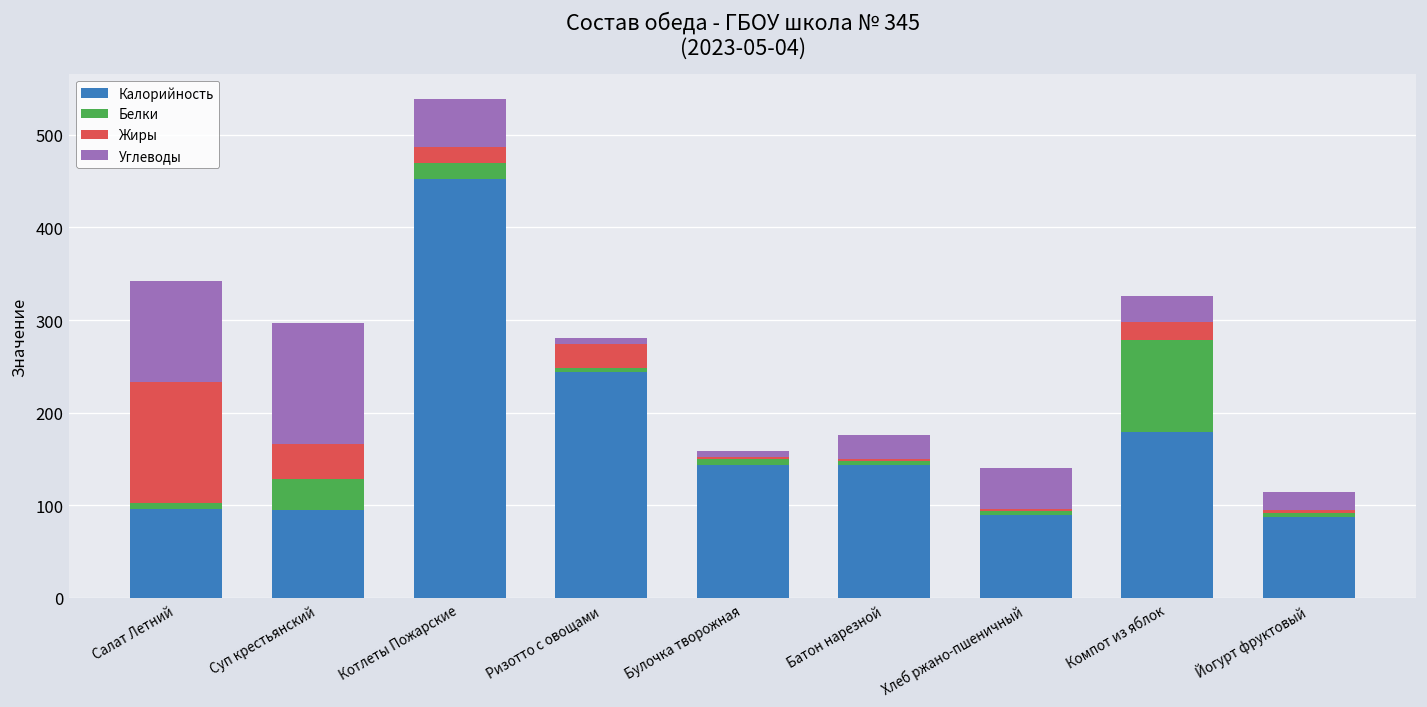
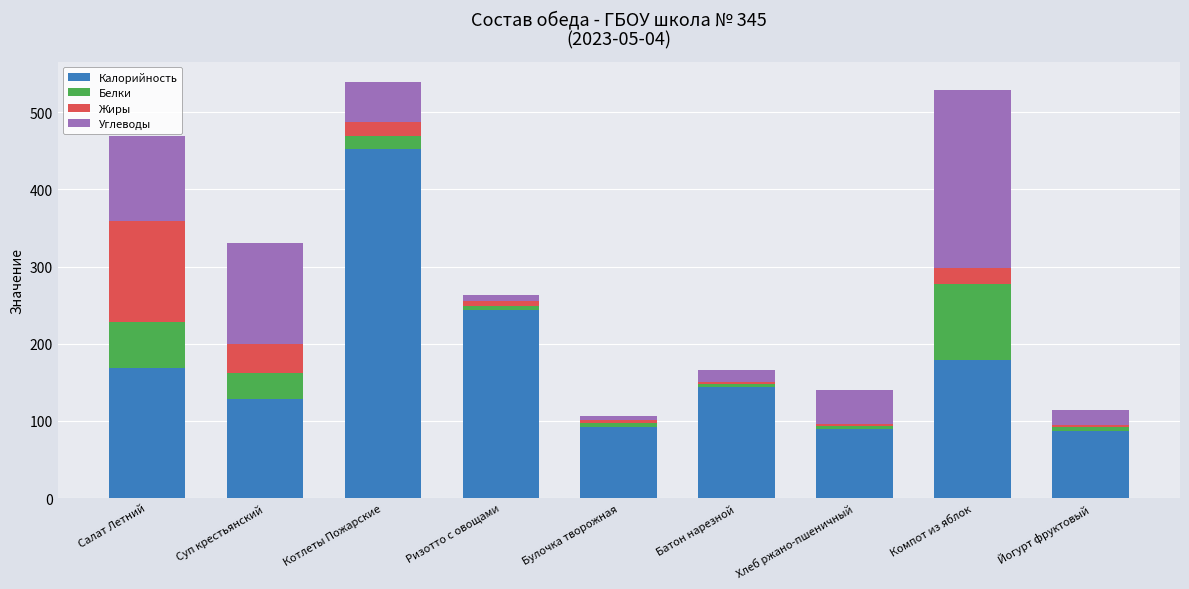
Калорийность, Салат Летний: 100 -> 170
Белки, Салат Летний: 10 -> 60
Калорийность, Суп крестьянский: 100 -> 130
Жиры, Ризотто с овощами: 30 -> 10
Калорийность, Булочка творожная: 140 -> 90
Углеводы, Батон нарезной: 30 -> 20
Углеводы, Компот из яблок: 30 -> 230
